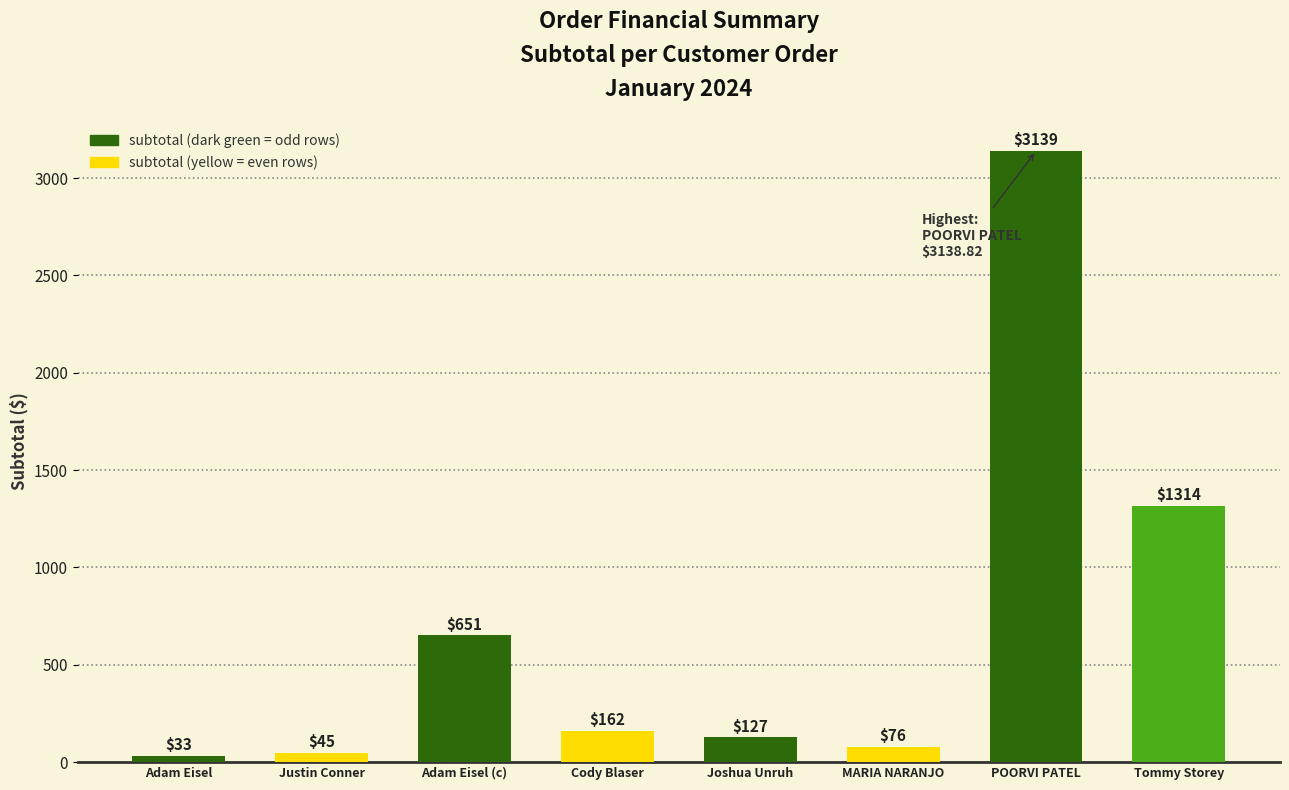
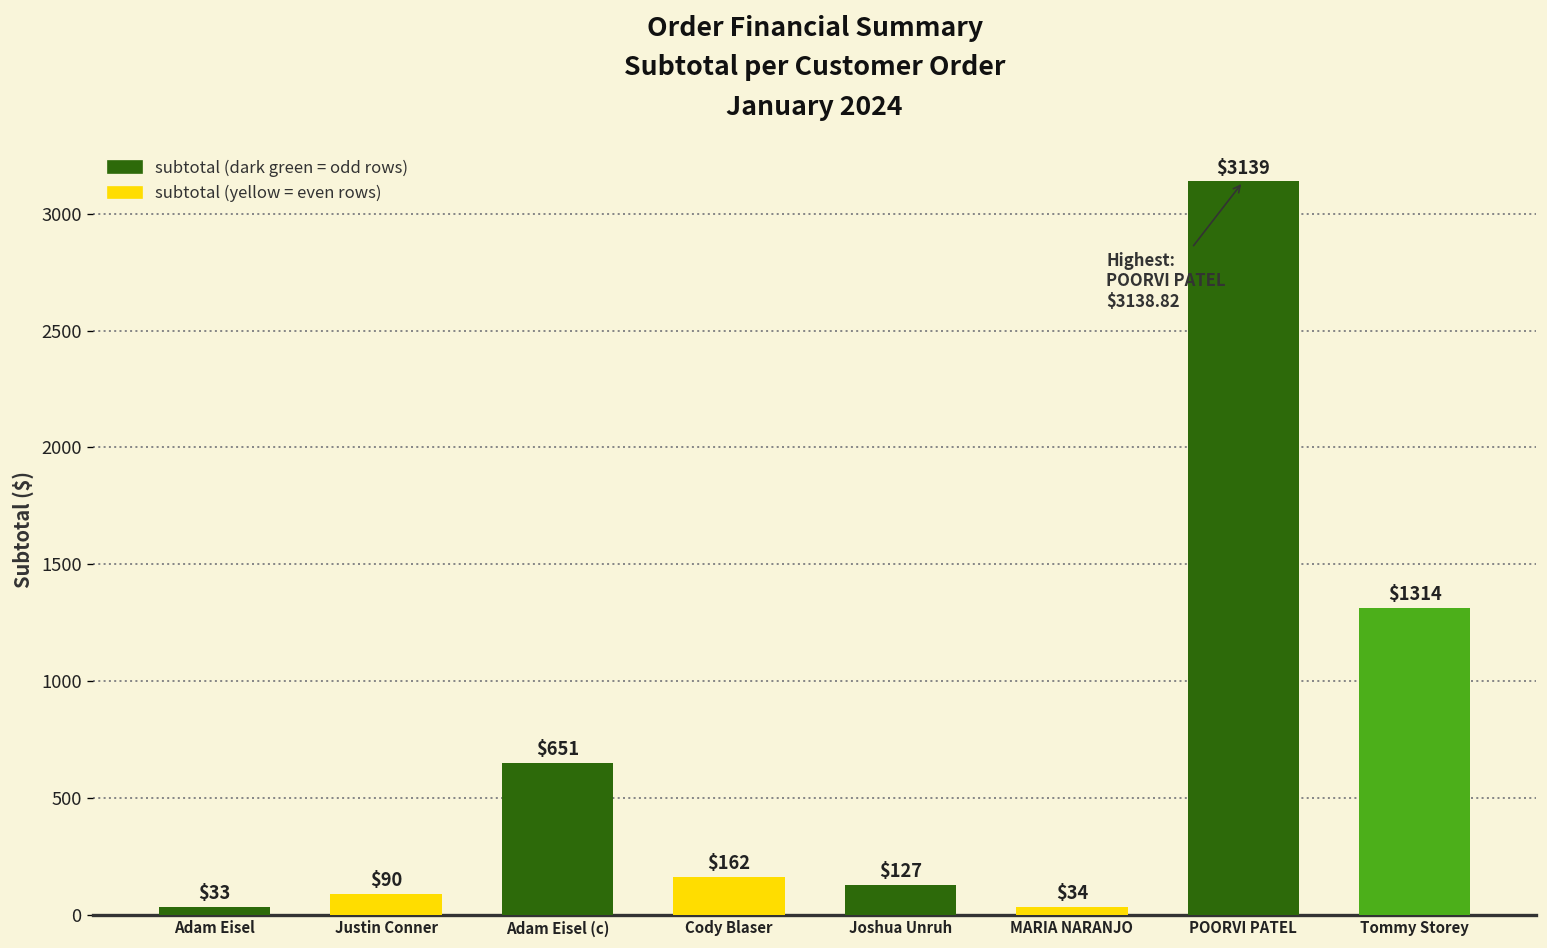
Justin Conner: $45 -> $90
MARIA NARANJO: $76 -> $34
